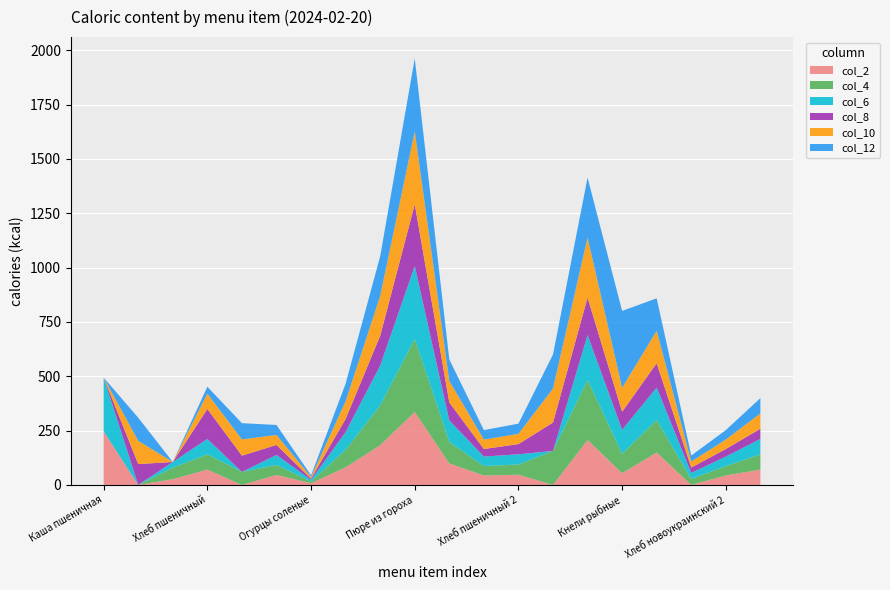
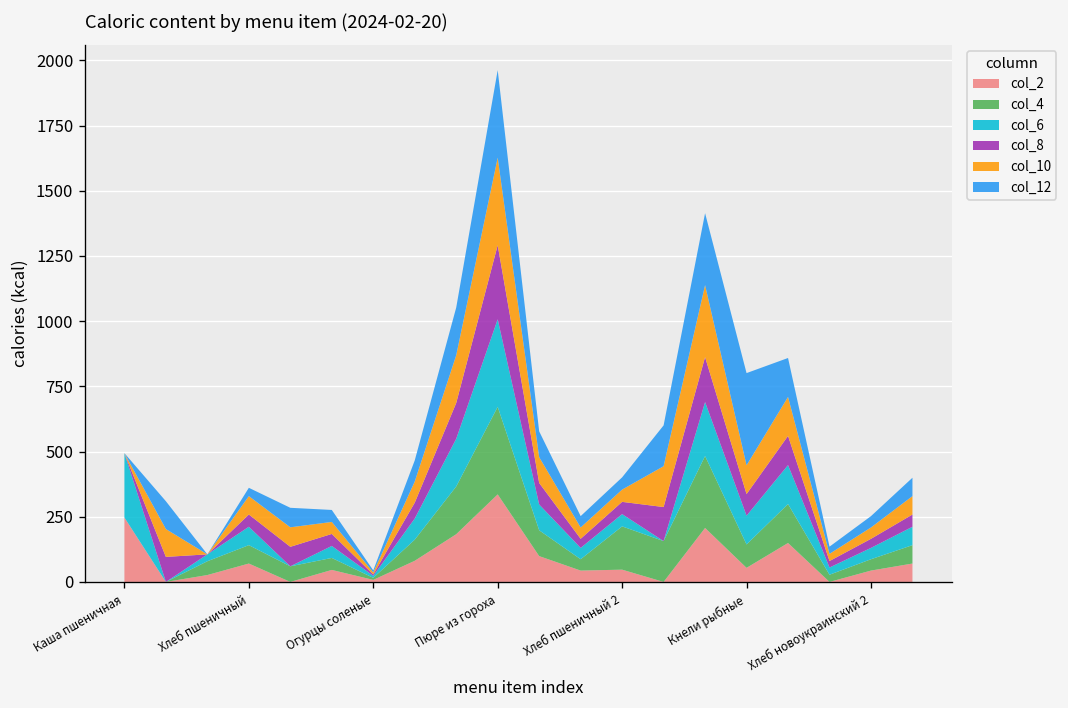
col_8, Хлеб пшеничный: 140 -> 50
col_4, Хлеб пшеничный 2: 50 -> 170
